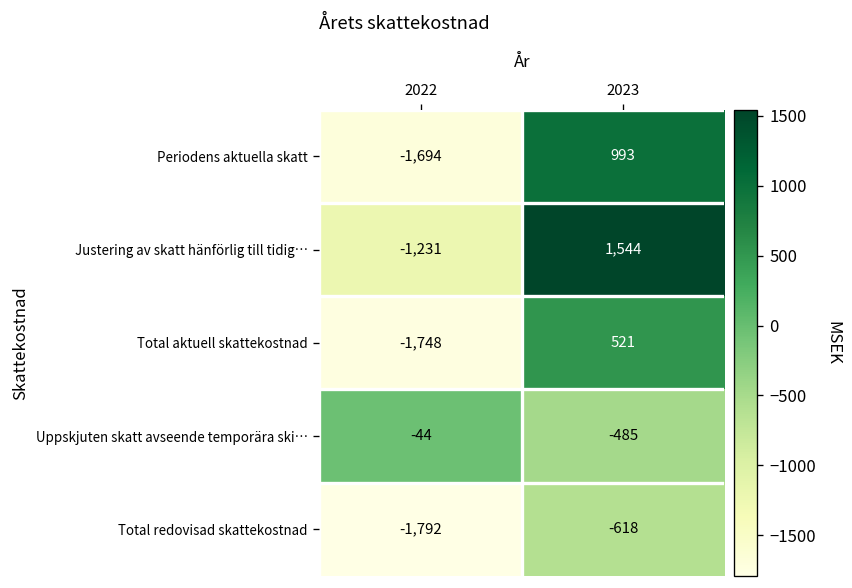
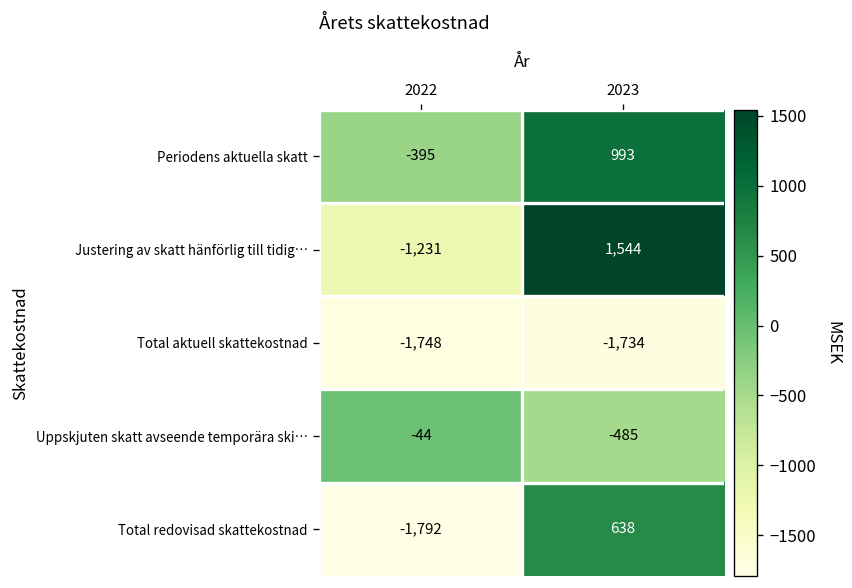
Periodens aktuella skatt, 2022: -1,694 -> -395
Total aktuell skattekostnad, 2023: 521 -> -1,734
Total redovisad skattekostnad, 2023: -618 -> 638
